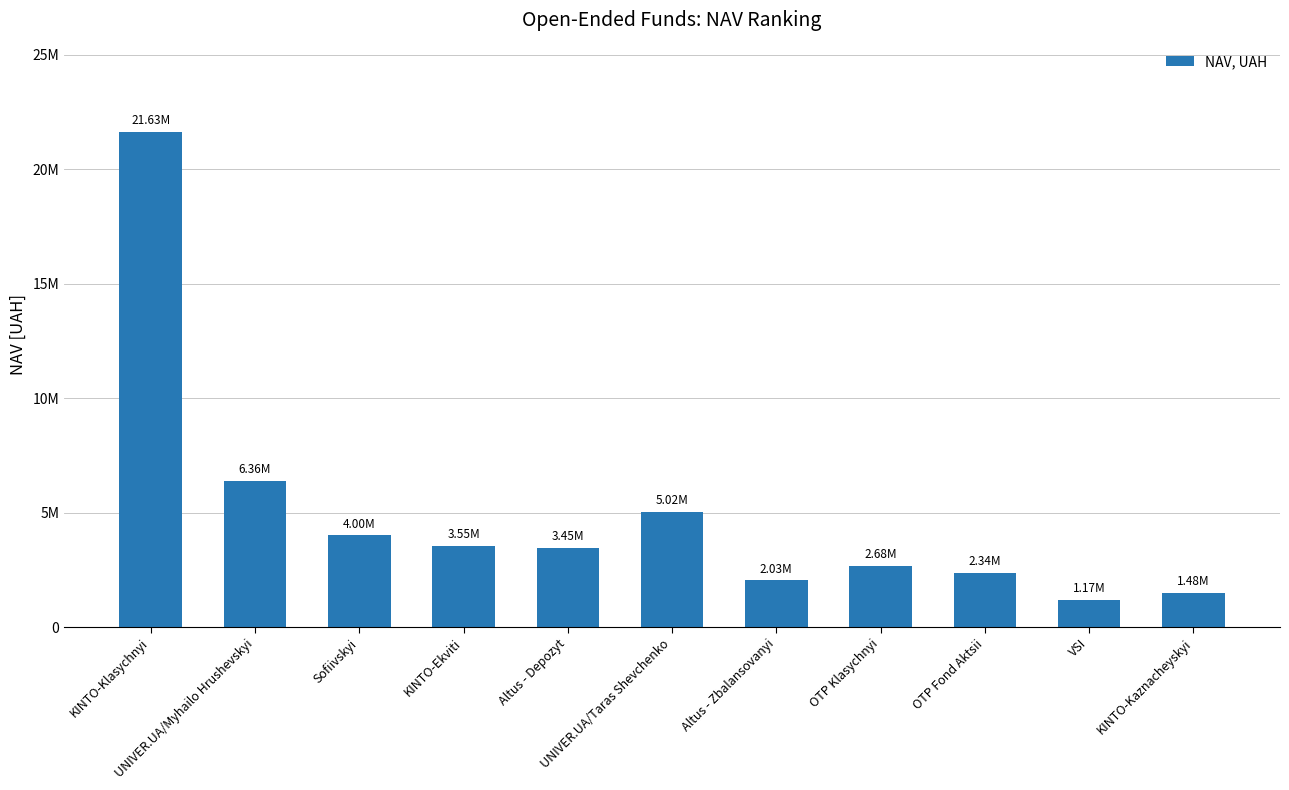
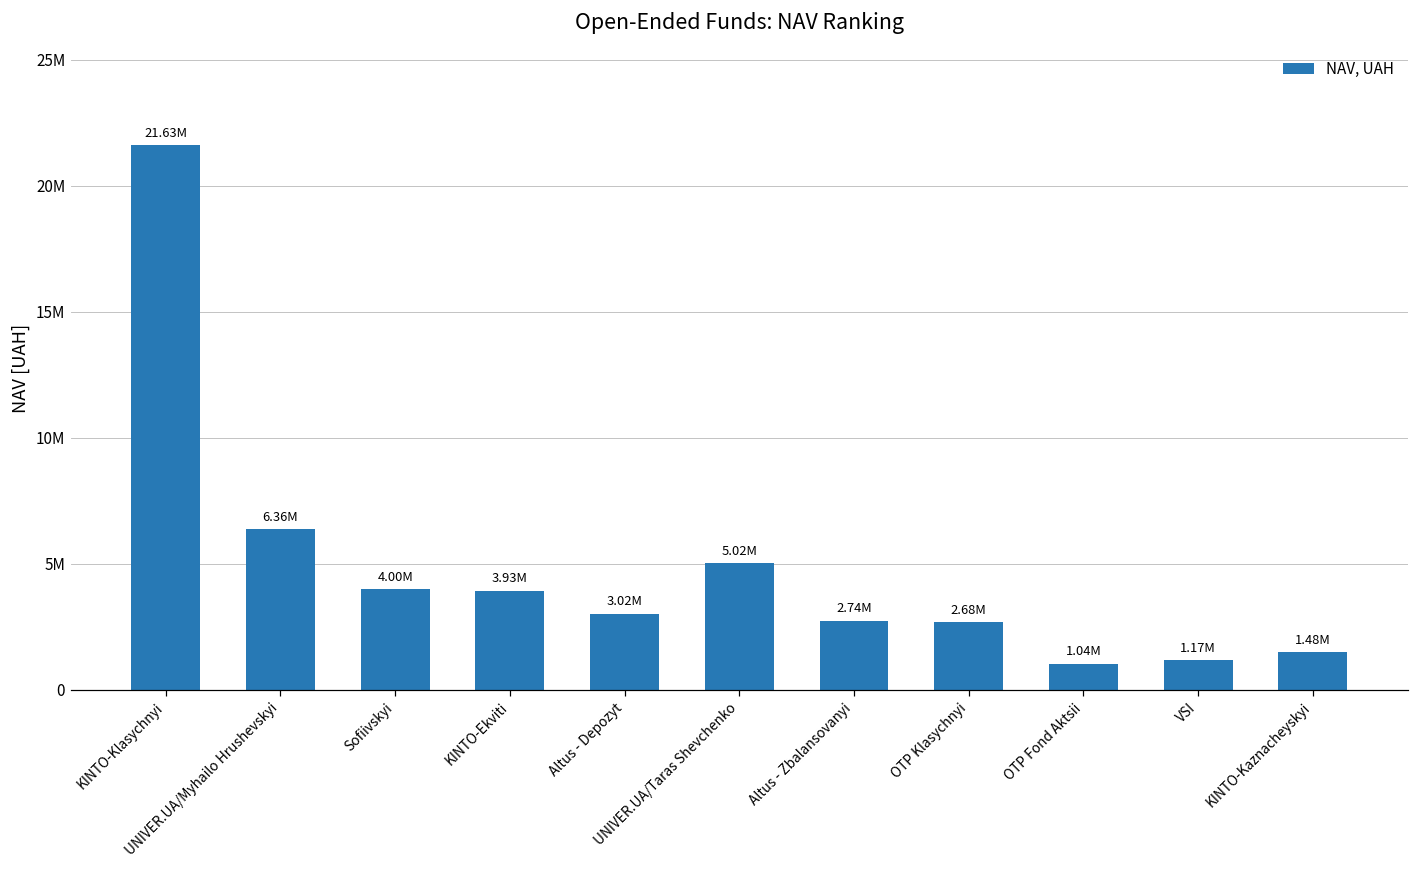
KINTO-Ekviti: 3.55M -> 3.93M
Altus - Depozyt: 3.45M -> 3.02M
Altus - Zbalansovanyi: 2.03M -> 2.74M
OTP Fond Aktsii: 2.34M -> 1.04M
